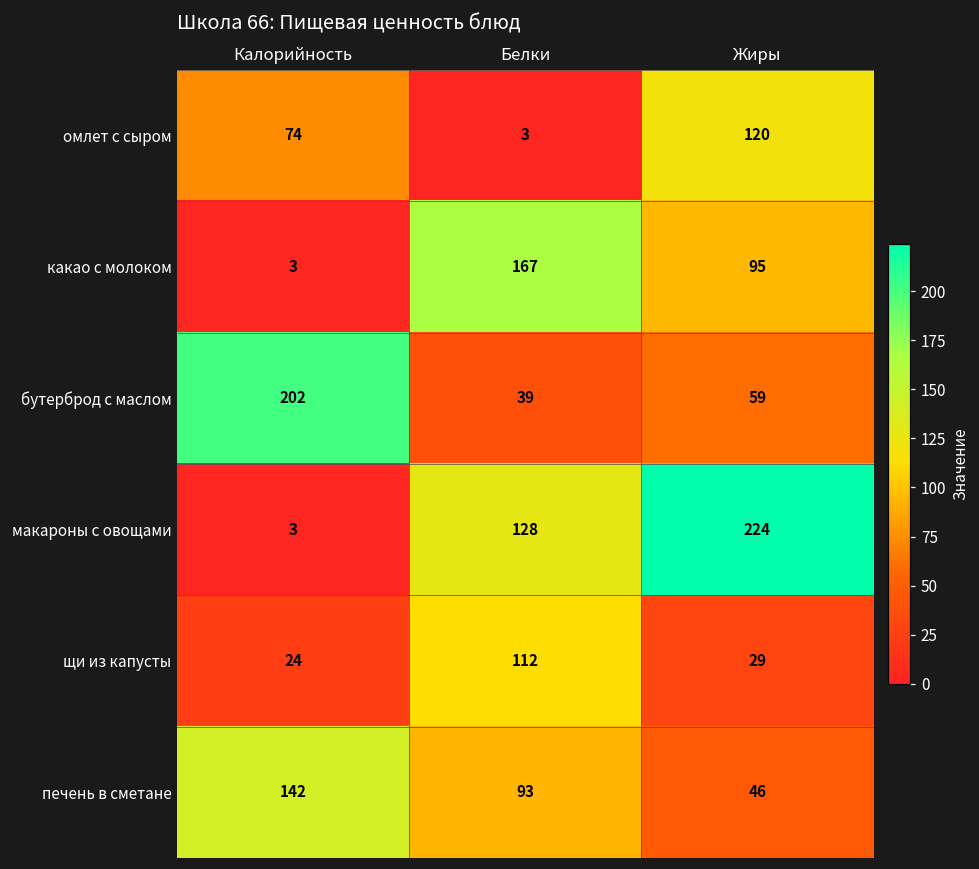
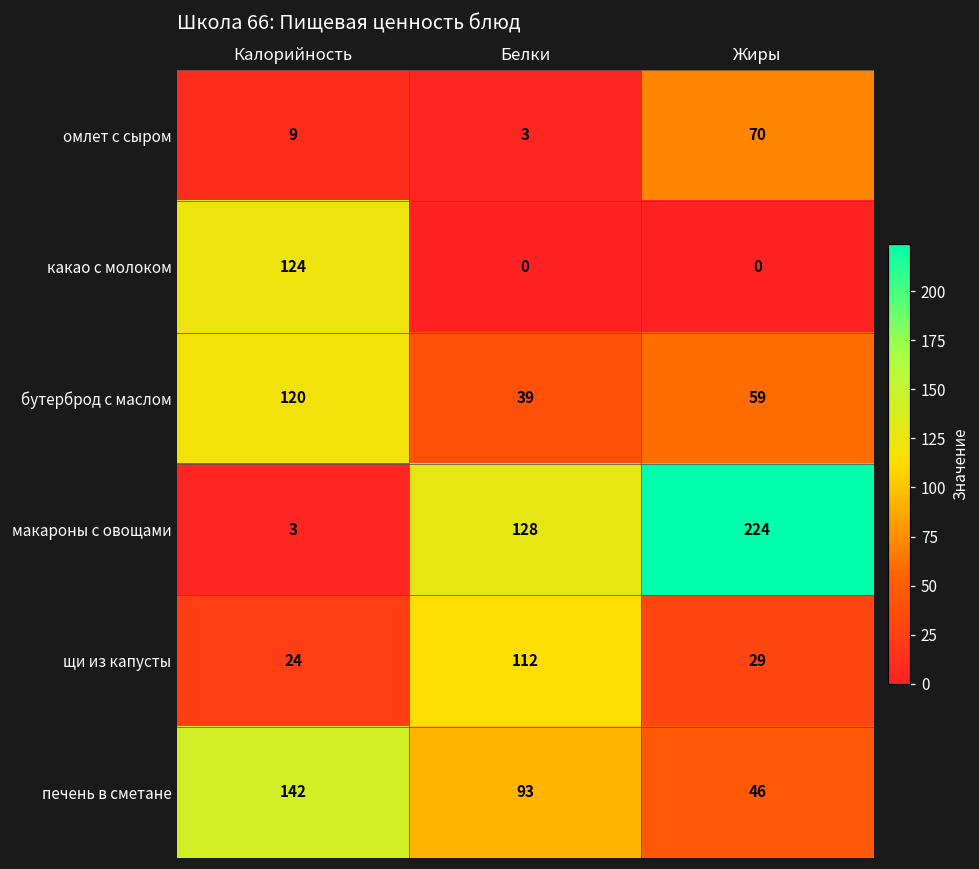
омлет с сыром, Калорийность: 74 -> 9
омлет с сыром, Жиры: 120 -> 70
какао с молоком, Калорийность: 3 -> 124
какао с молоком, Белки: 167 -> 0
какао с молоком, Жиры: 95 -> 0
бутерброд с маслом, Калорийность: 202 -> 120
